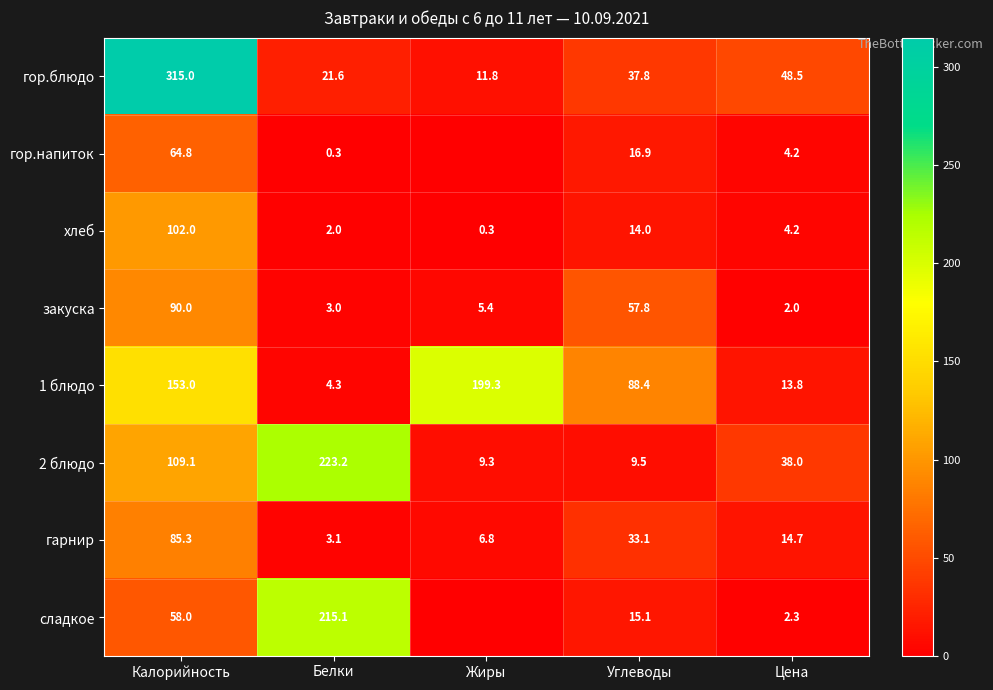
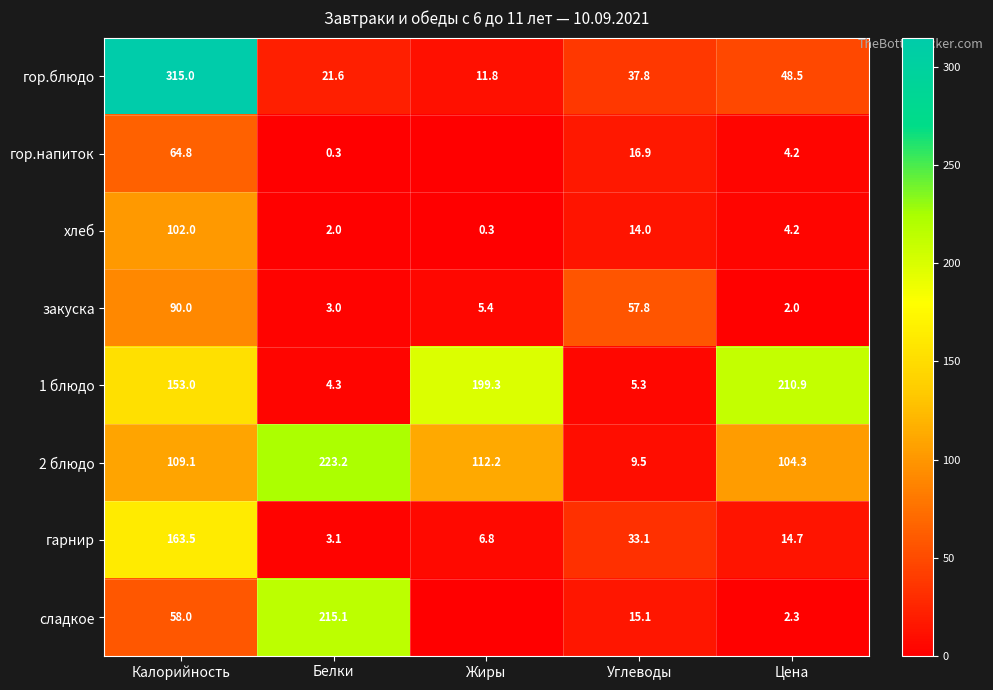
1 блюдо, Углеводы: 88.4 -> 5.3
1 блюдо, Цена: 13.8 -> 210.9
2 блюдо, Жиры: 9.3 -> 112.2
2 блюдо, Цена: 38.0 -> 104.3
гарнир, Калорийность: 85.3 -> 163.5
